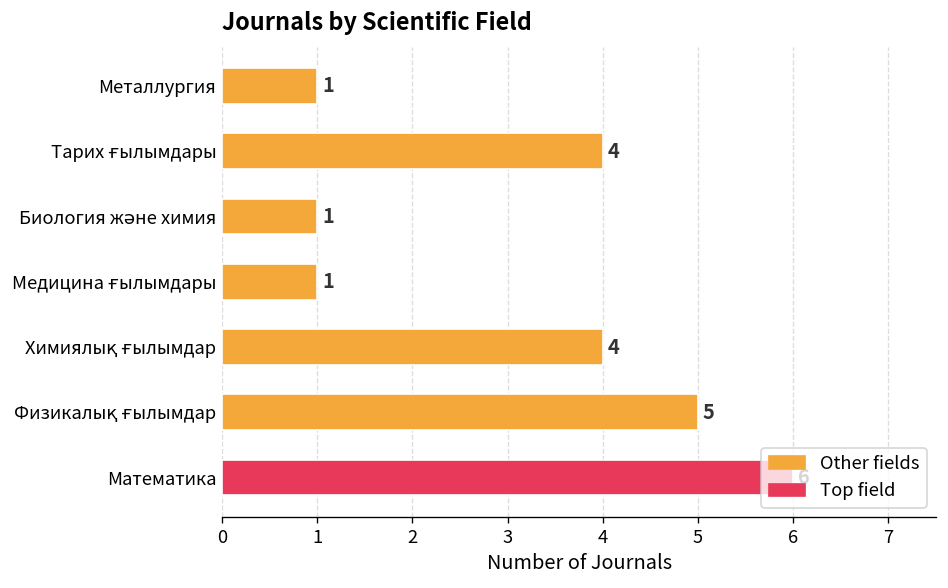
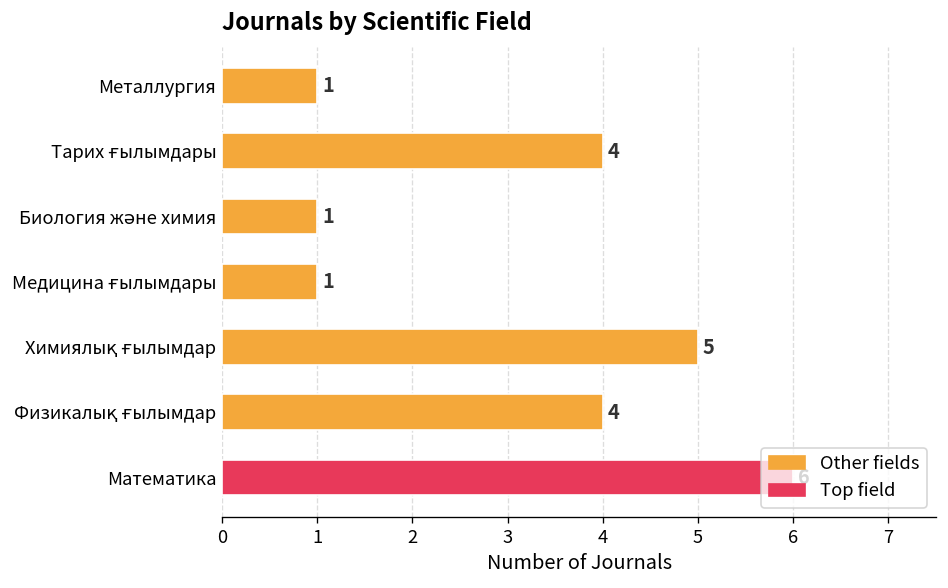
Химиялық ғылымдар: 4 -> 5
Физикалық ғылымдар: 5 -> 4
